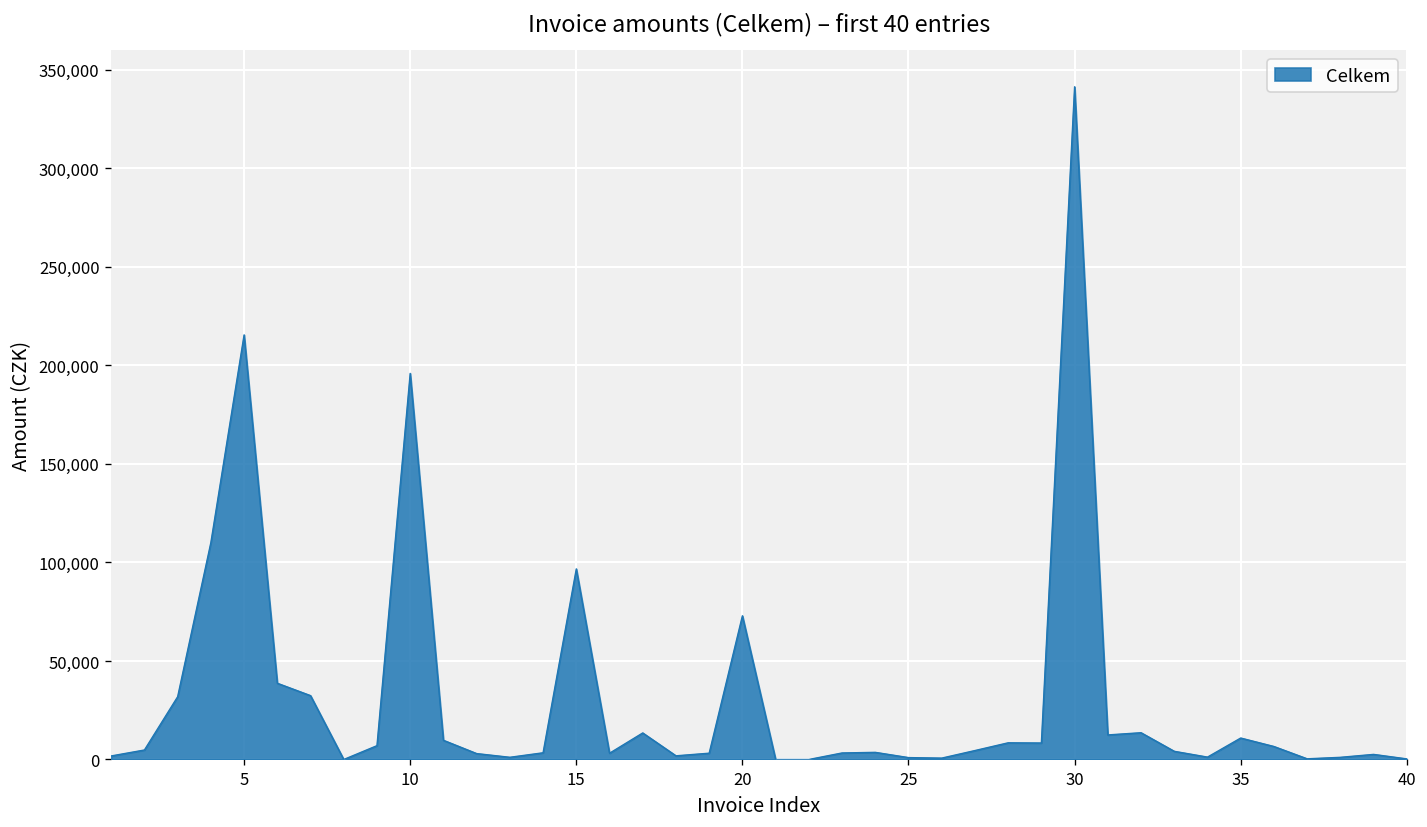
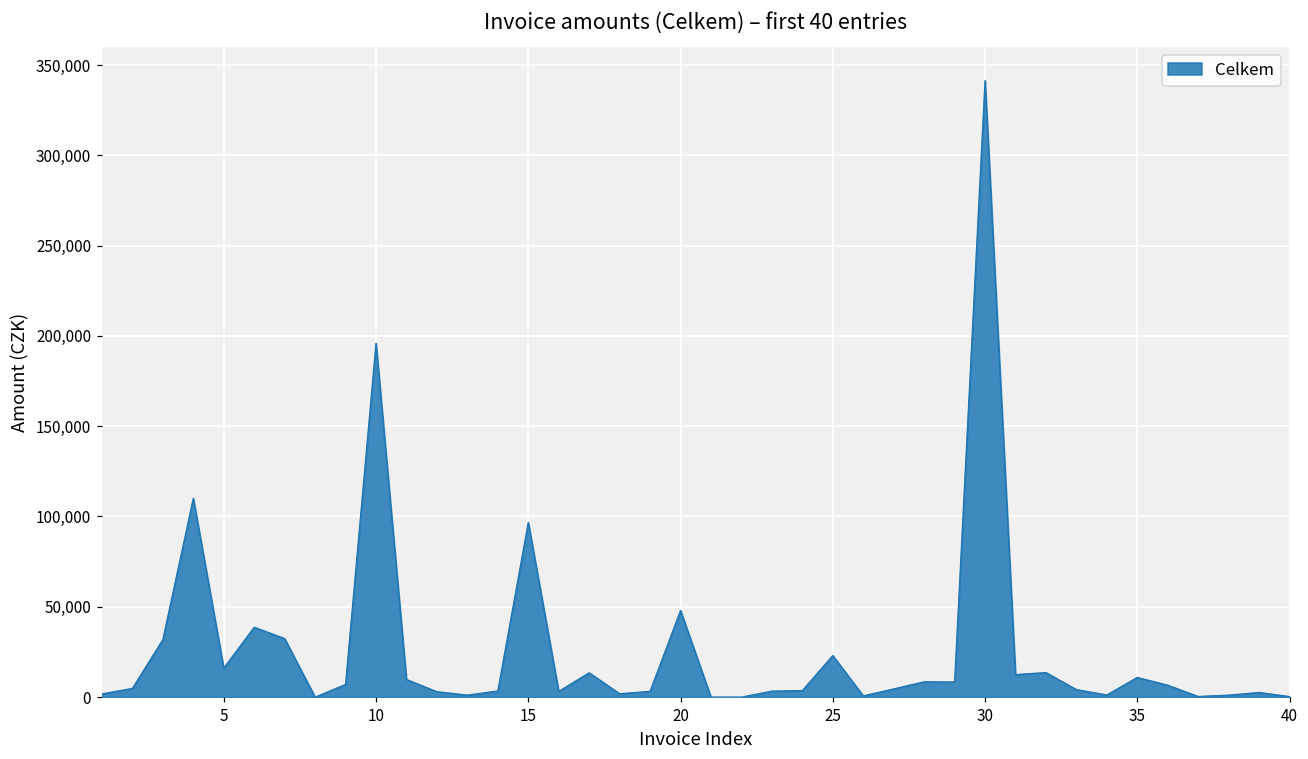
5: 216,000 -> 16,000
20: 73,000 -> 48,000
25: 1,000 -> 23,000
